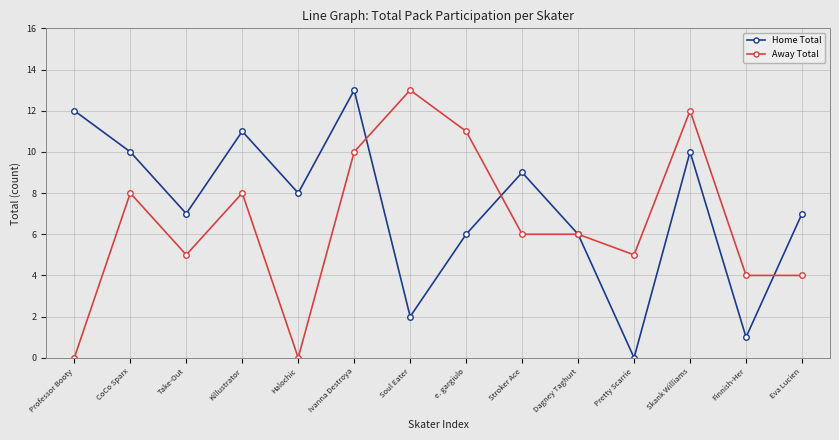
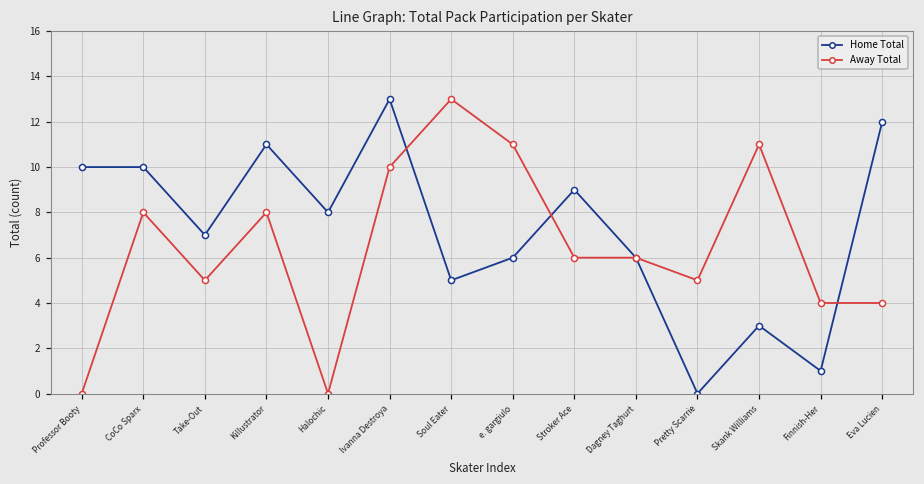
Home Total, Professor Booty: 12 -> 10
Home Total, Soul Eater: 2 -> 5
Home Total, Skank Williams: 10 -> 3
Away Total, Skank Williams: 12 -> 11
Home Total, Eva Lucien: 7 -> 12
